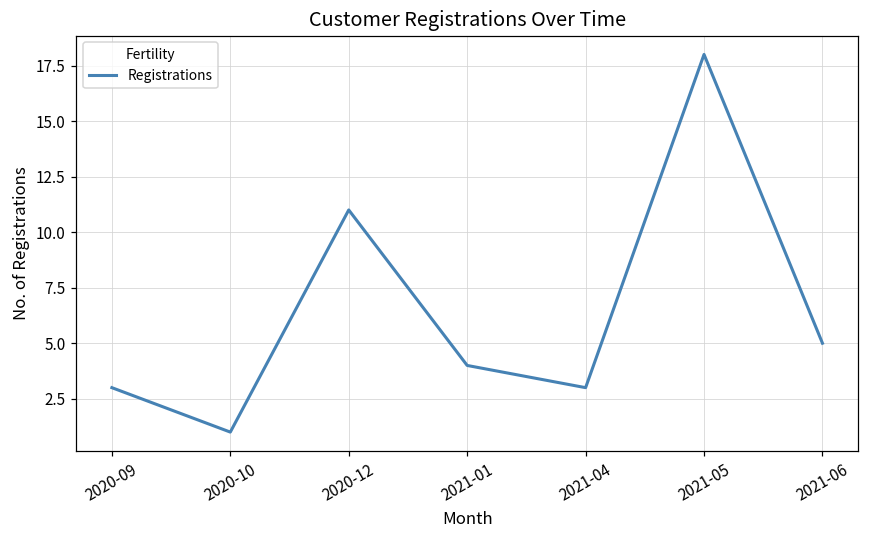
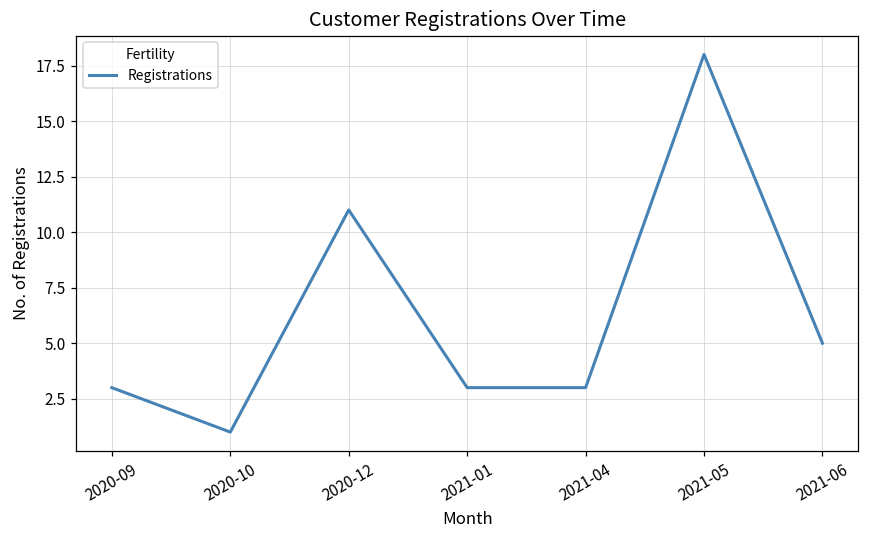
2021-01: 4 -> 3
